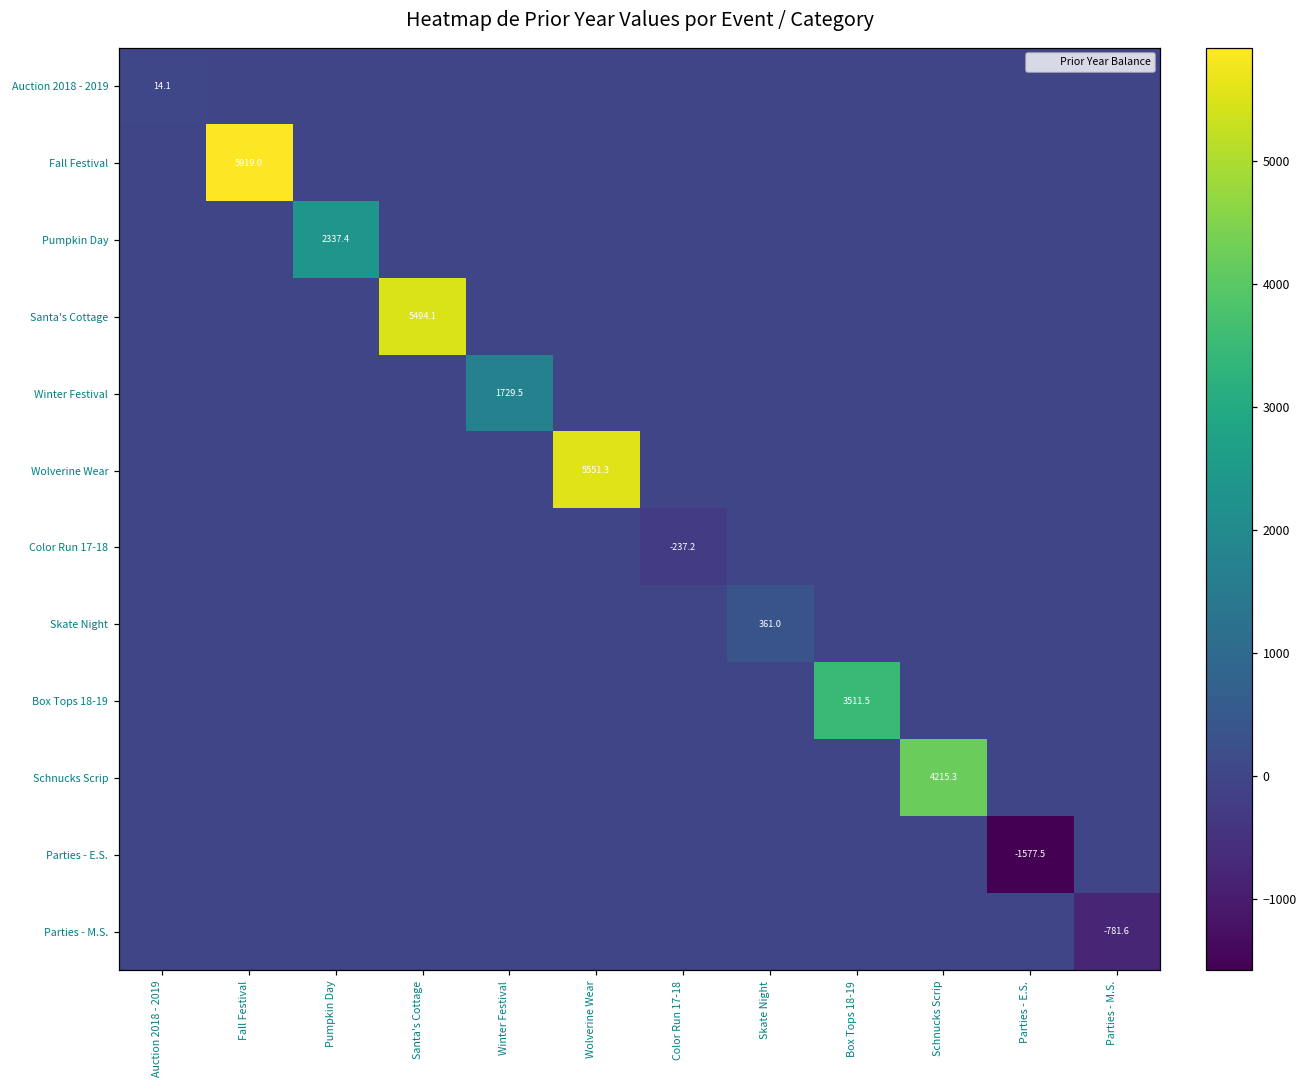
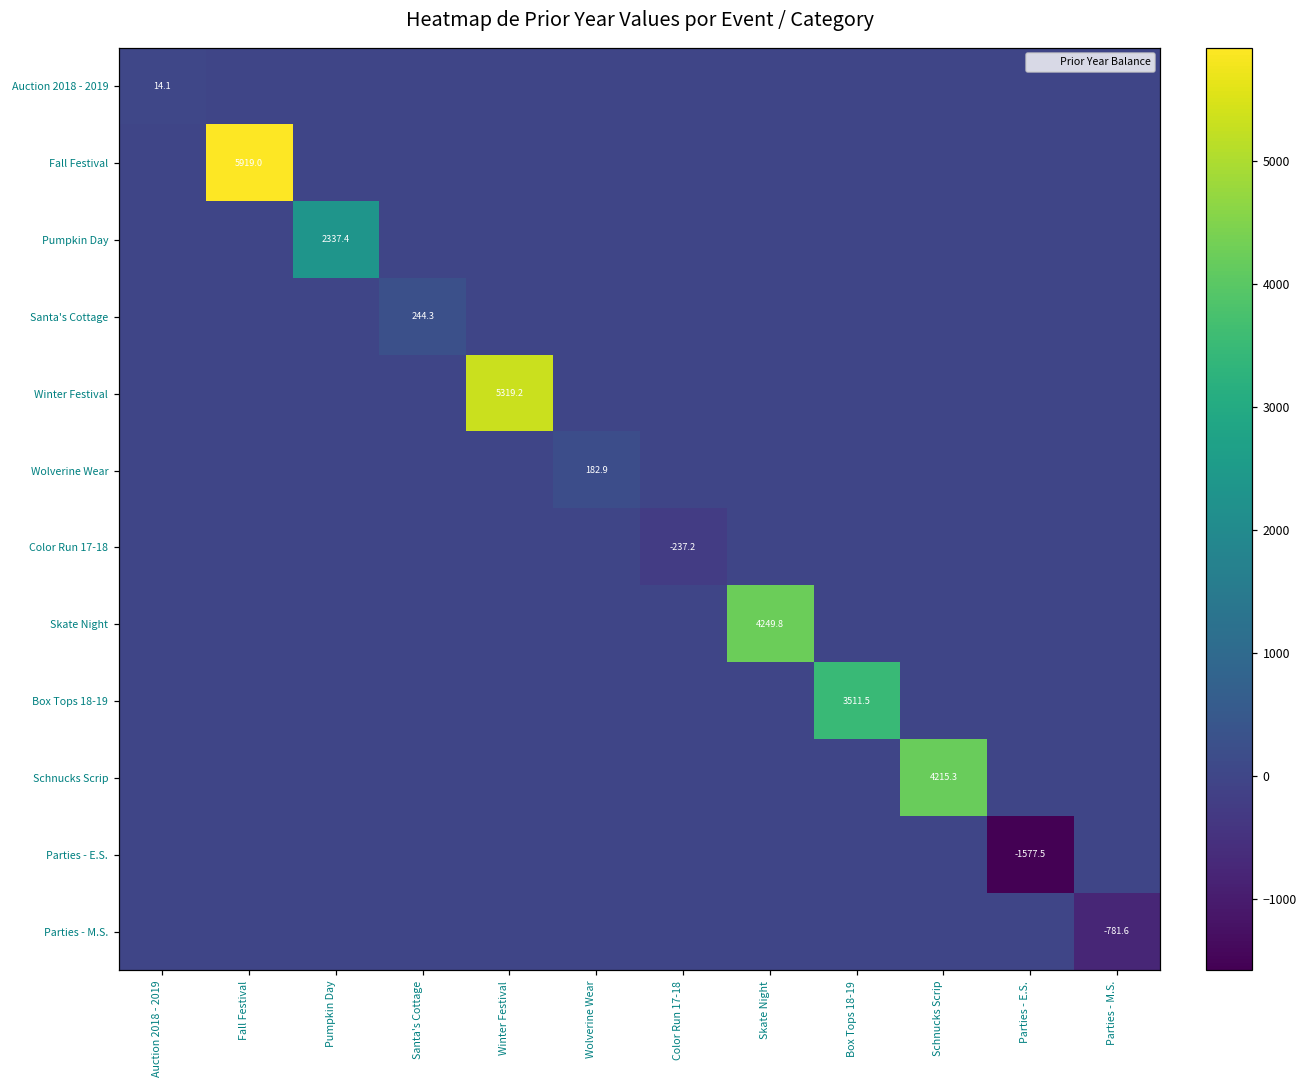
Santa's Cottage, Santa's Cottage: 5494.1 -> 244.3
Winter Festival, Winter Festival: 1729.5 -> 5319.2
Wolverine Wear, Wolverine Wear: 5551.3 -> 182.9
Skate Night, Skate Night: 361.0 -> 4249.8
